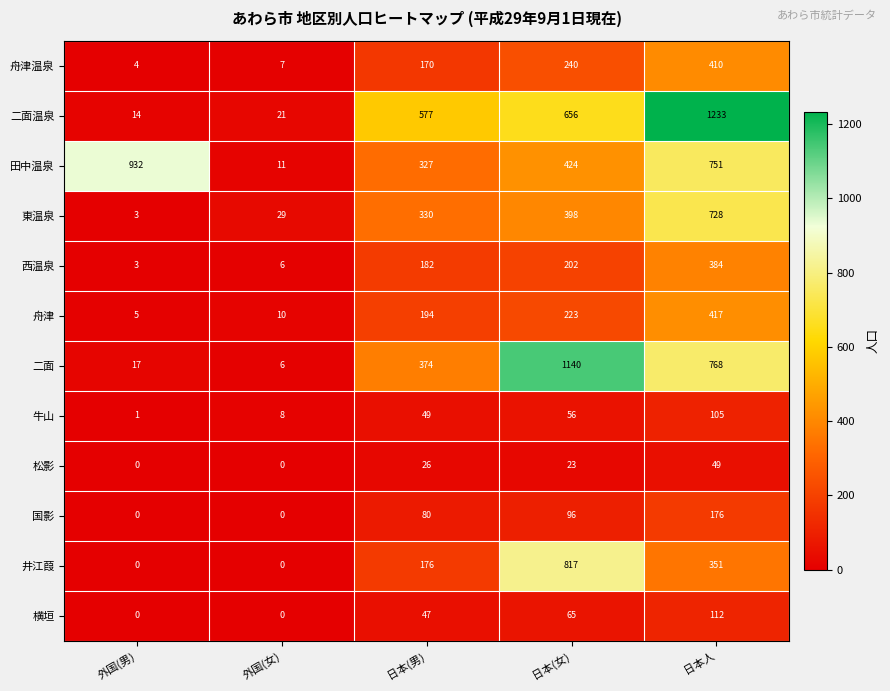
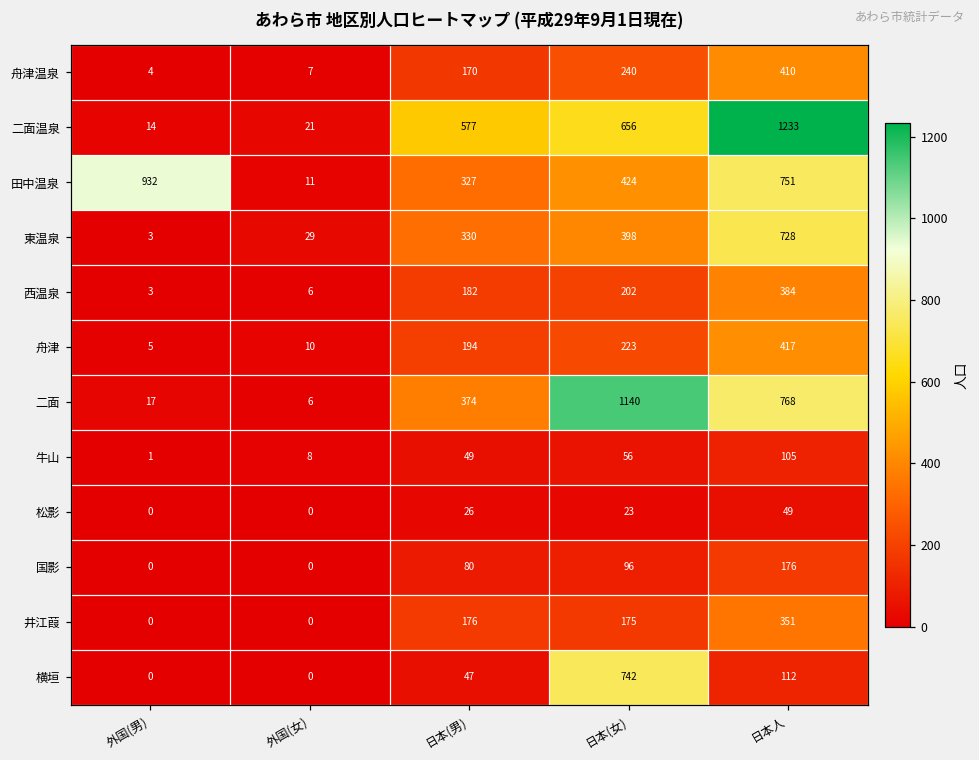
井江葭, 日本(女): 817 -> 175
横垣, 日本(女): 65 -> 742
